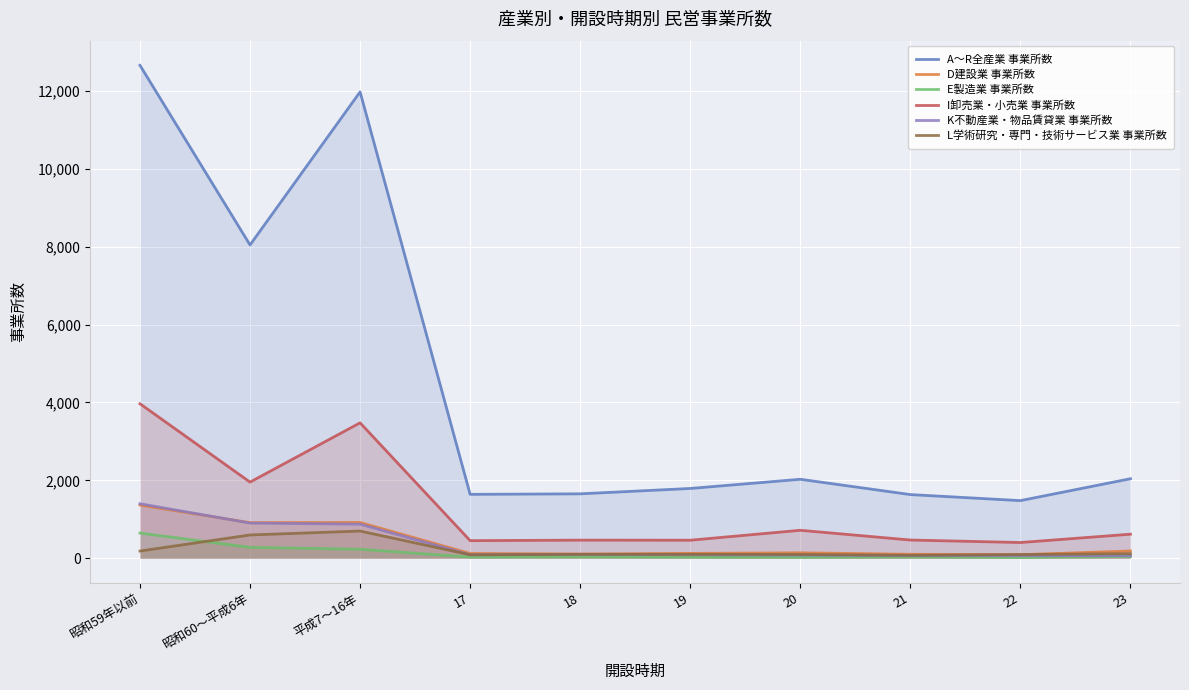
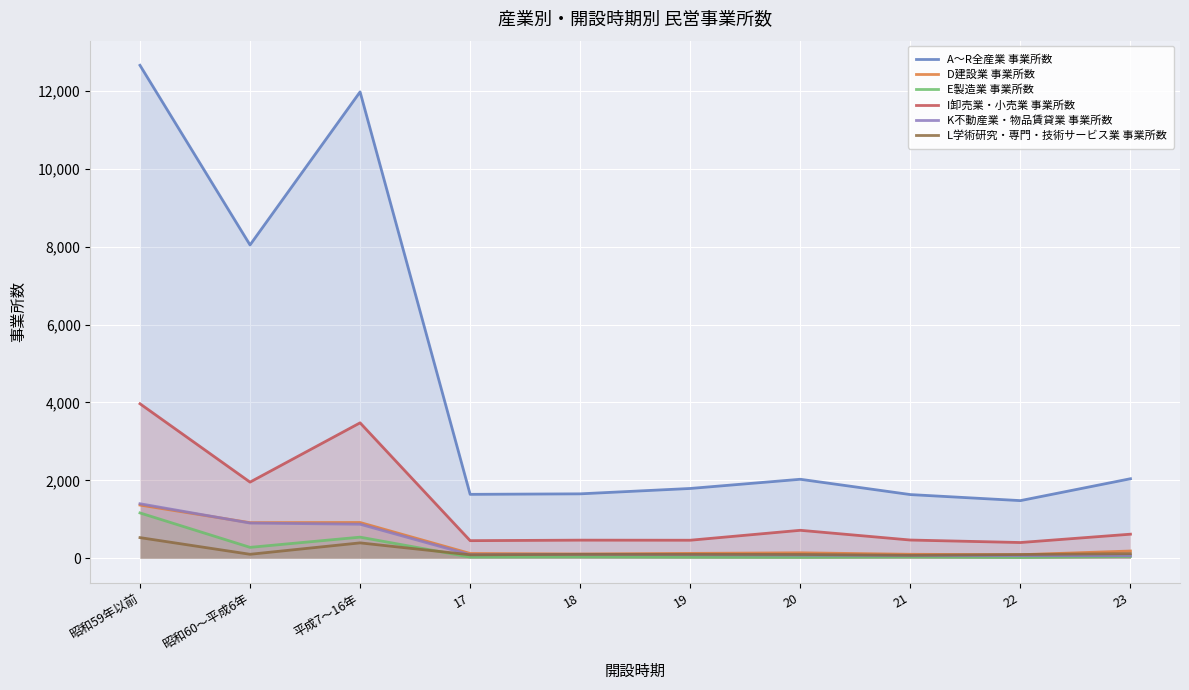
E製造業 事業所数, 昭和59年以前: 600 -> 1,200
L学術研究・専門・技術サービス業 事業所数, 昭和59年以前: 200 -> 500
L学術研究・専門・技術サービス業 事業所数, 昭和60～平成6年: 600 -> 100
E製造業 事業所数, 平成7～16年: 200 -> 500
L学術研究・専門・技術サービス業 事業所数, 平成7～16年: 700 -> 400
